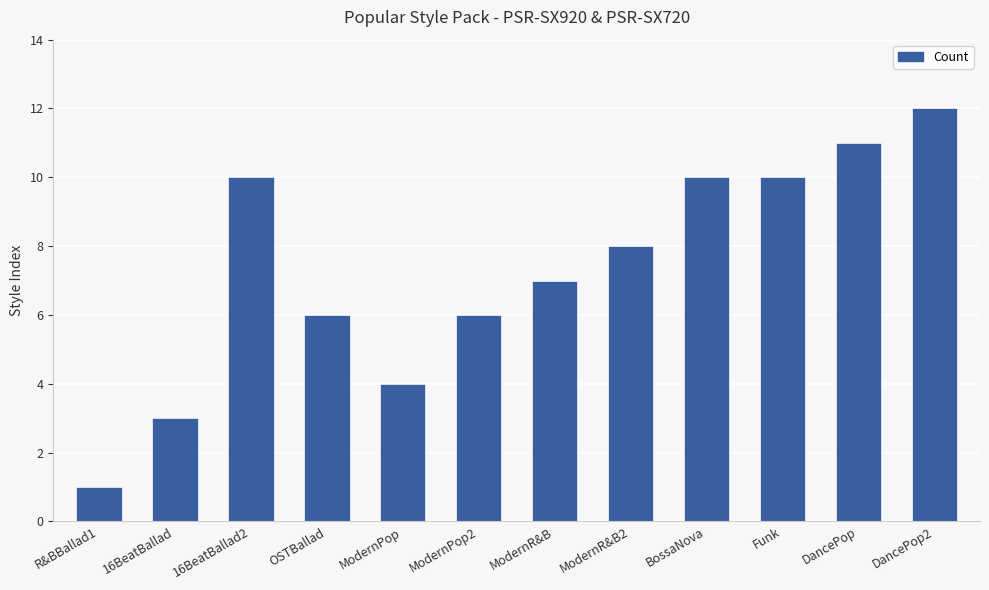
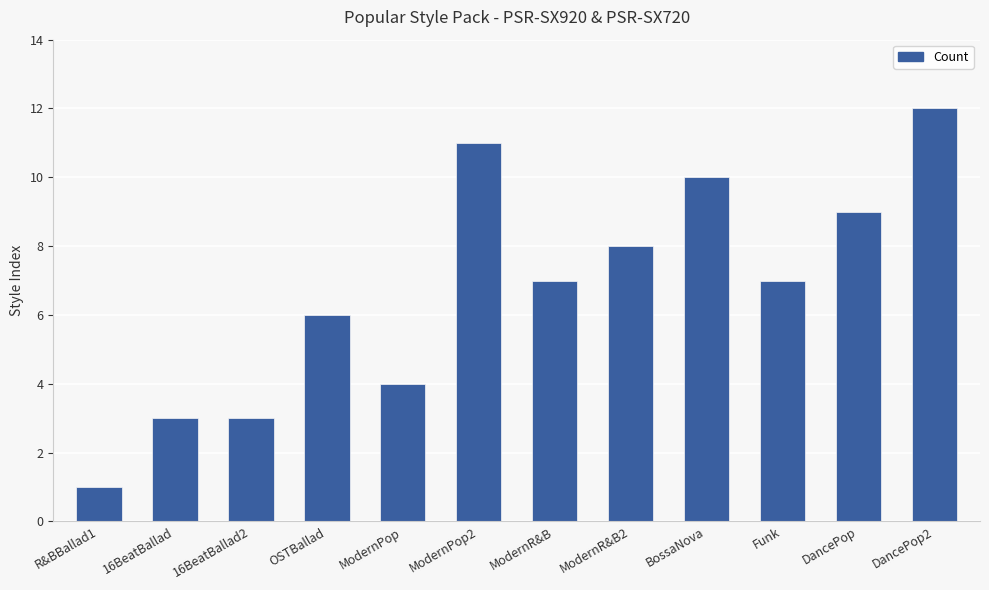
16BeatBallad2: 10 -> 3
ModernPop2: 6 -> 11
Funk: 10 -> 7
DancePop: 11 -> 9
